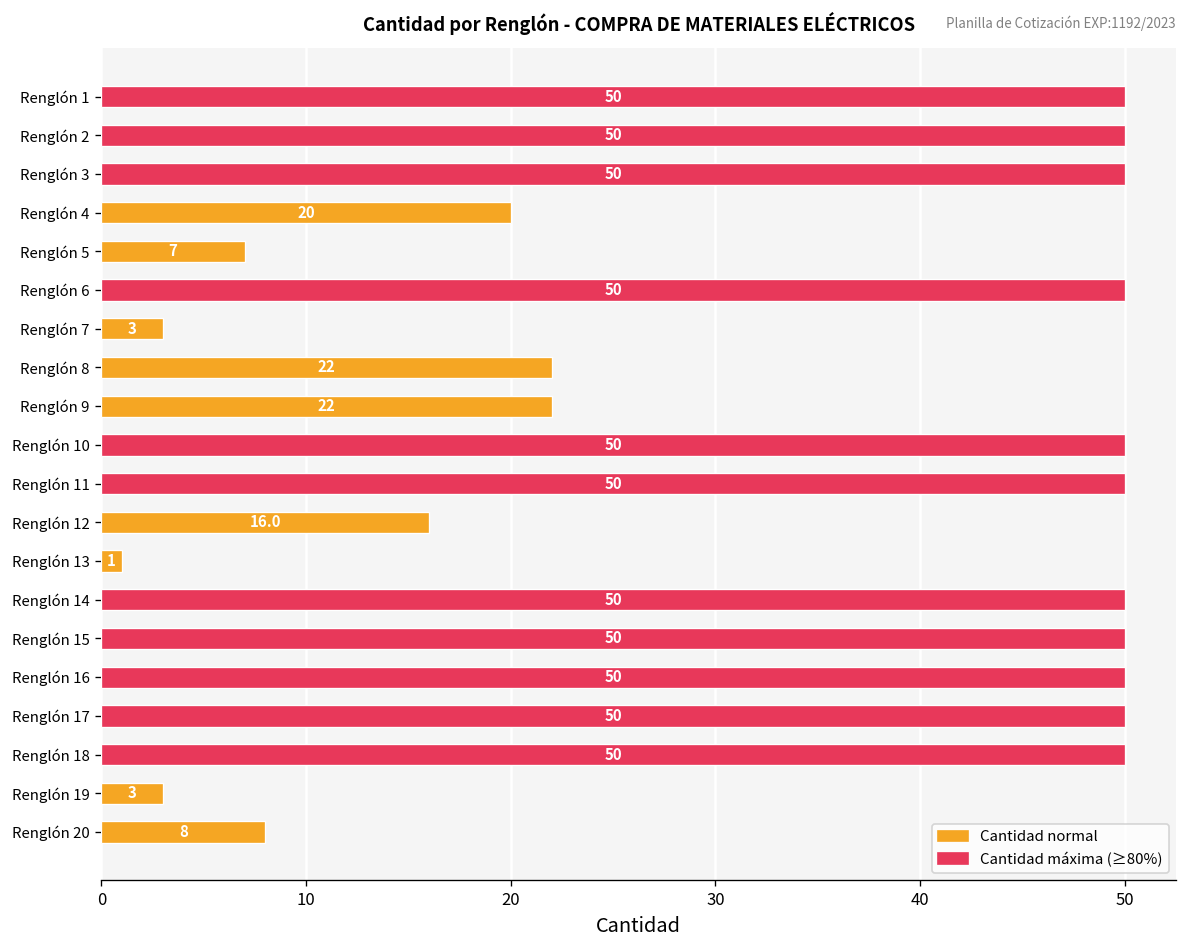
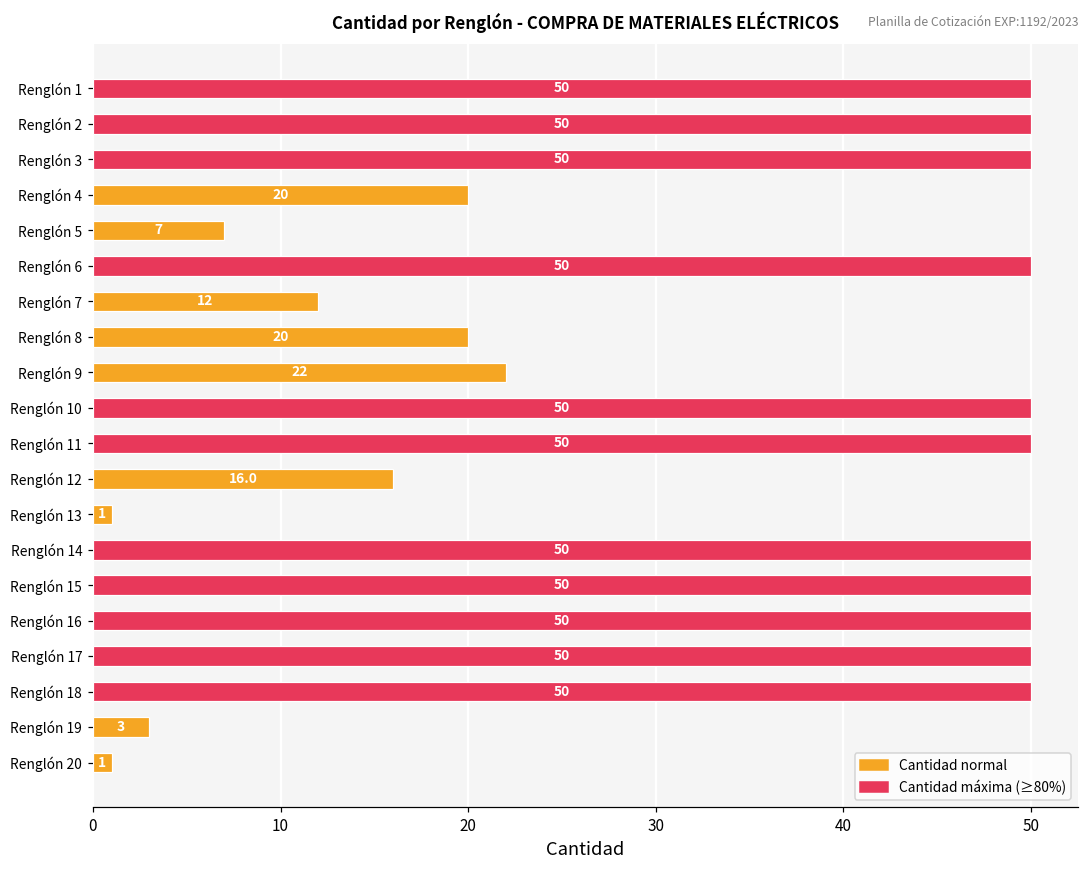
Renglón 7: 3 -> 12
Renglón 8: 22 -> 20
Renglón 20: 8 -> 1
